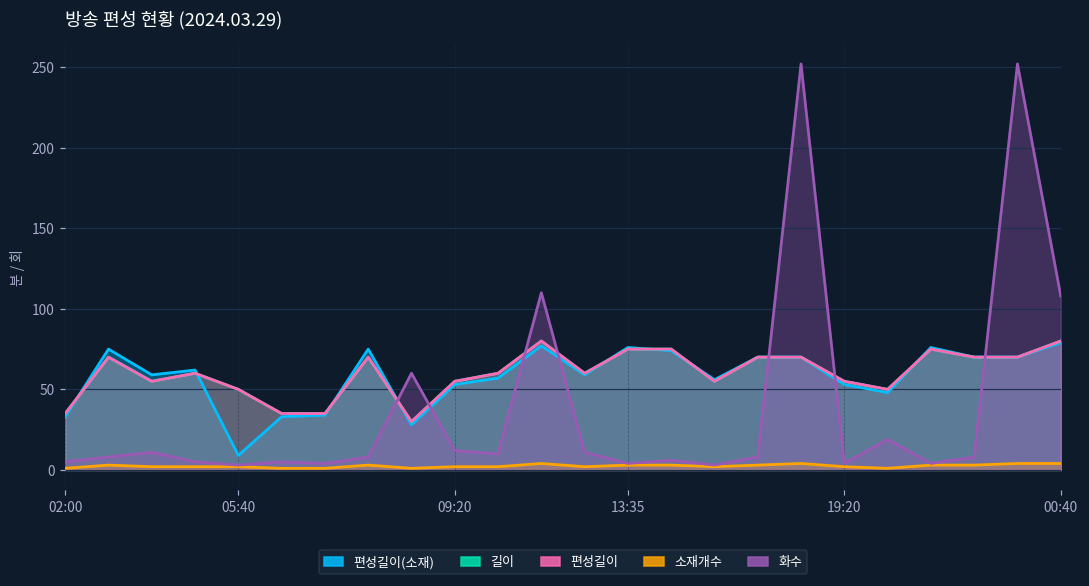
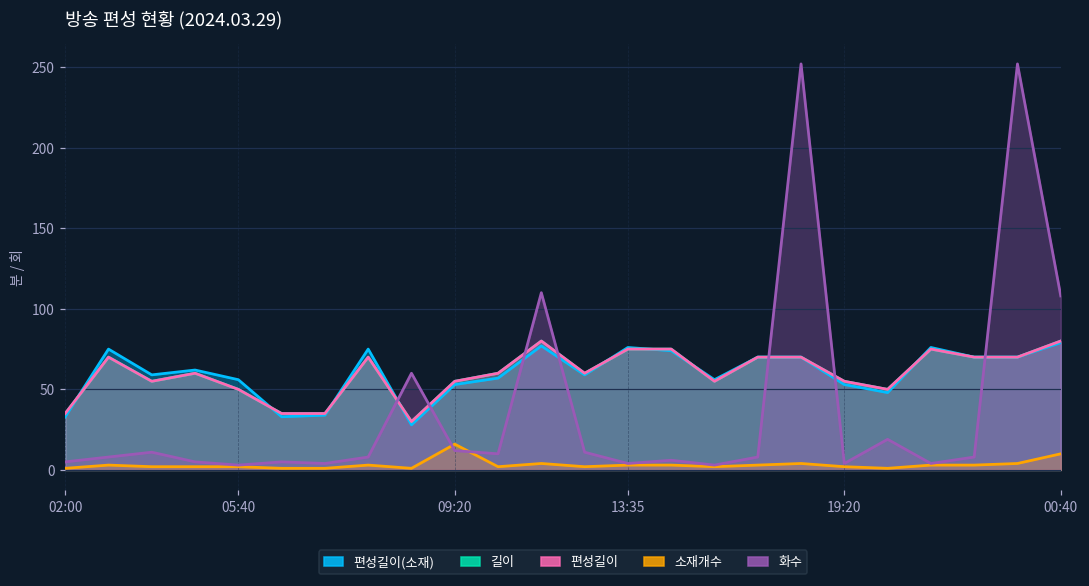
편성길이(소재), 05:40: 9 -> 56
소재개수, 09:20: 2 -> 16
소재개수, 00:40: 4 -> 10
